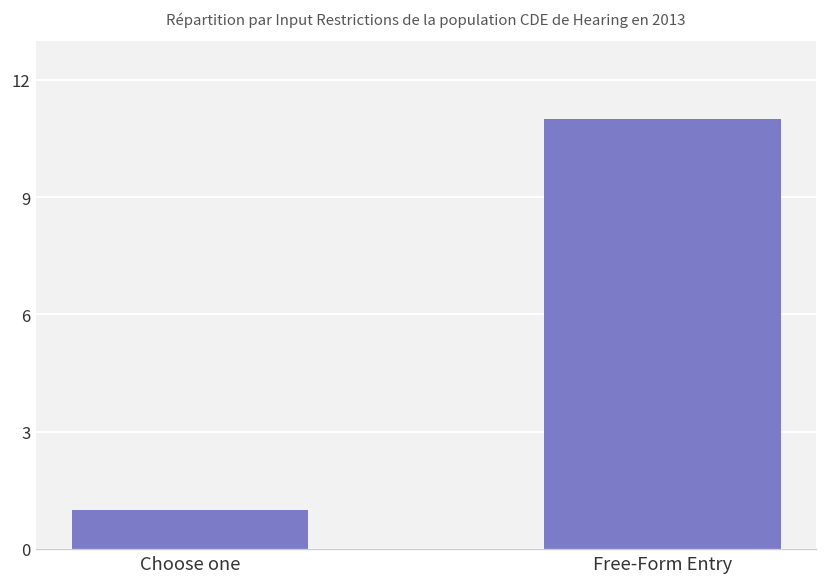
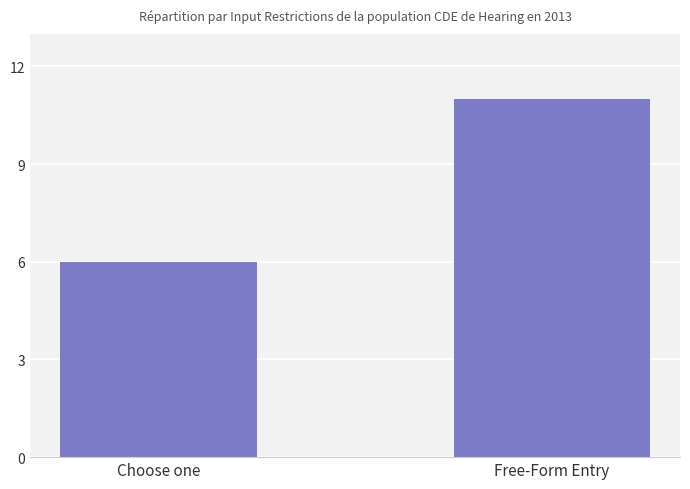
Choose one: 1 -> 6
